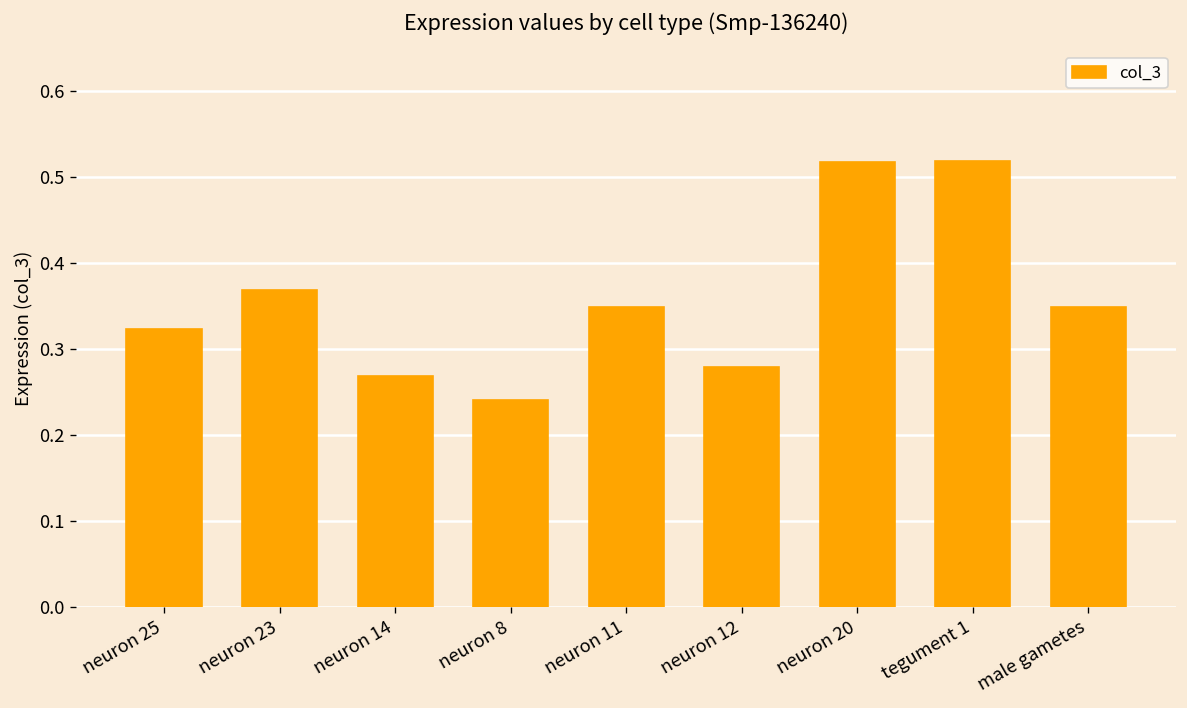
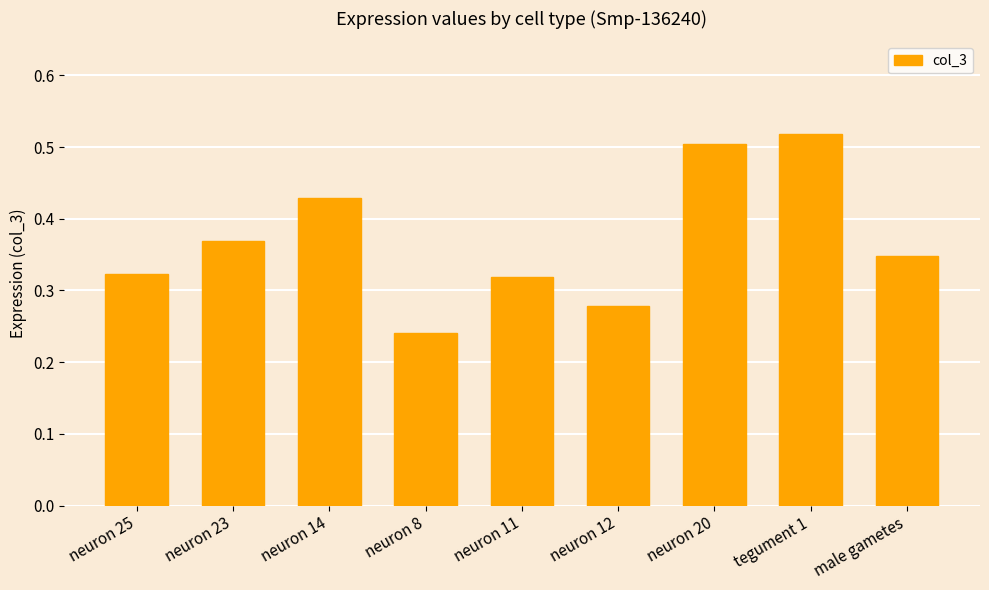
neuron 14: 0.27 -> 0.43
neuron 11: 0.35 -> 0.32
neuron 20: 0.52 -> 0.50
